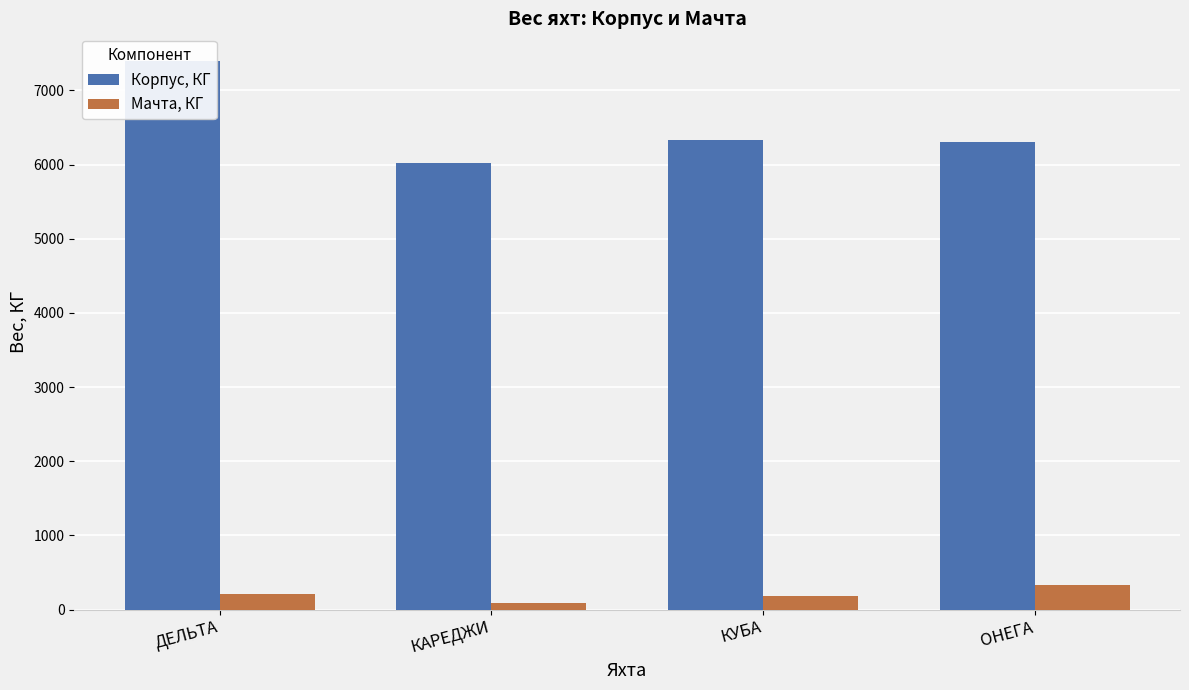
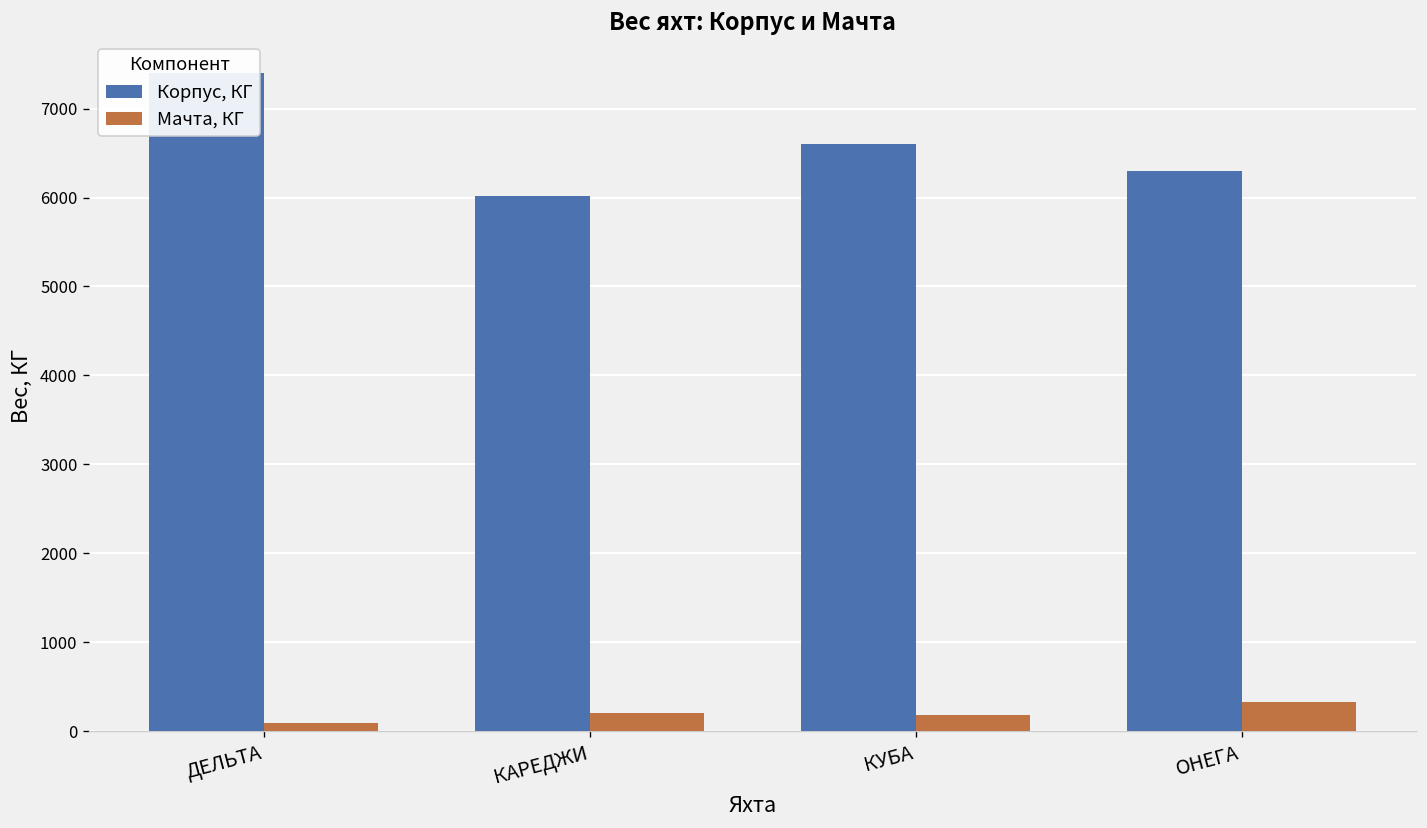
Мачта, КГ, ДЕЛЬТА: 200 -> 100
Мачта, КГ, КАРЕДЖИ: 100 -> 200
Корпус, КГ, КУБА: 6300 -> 6600
